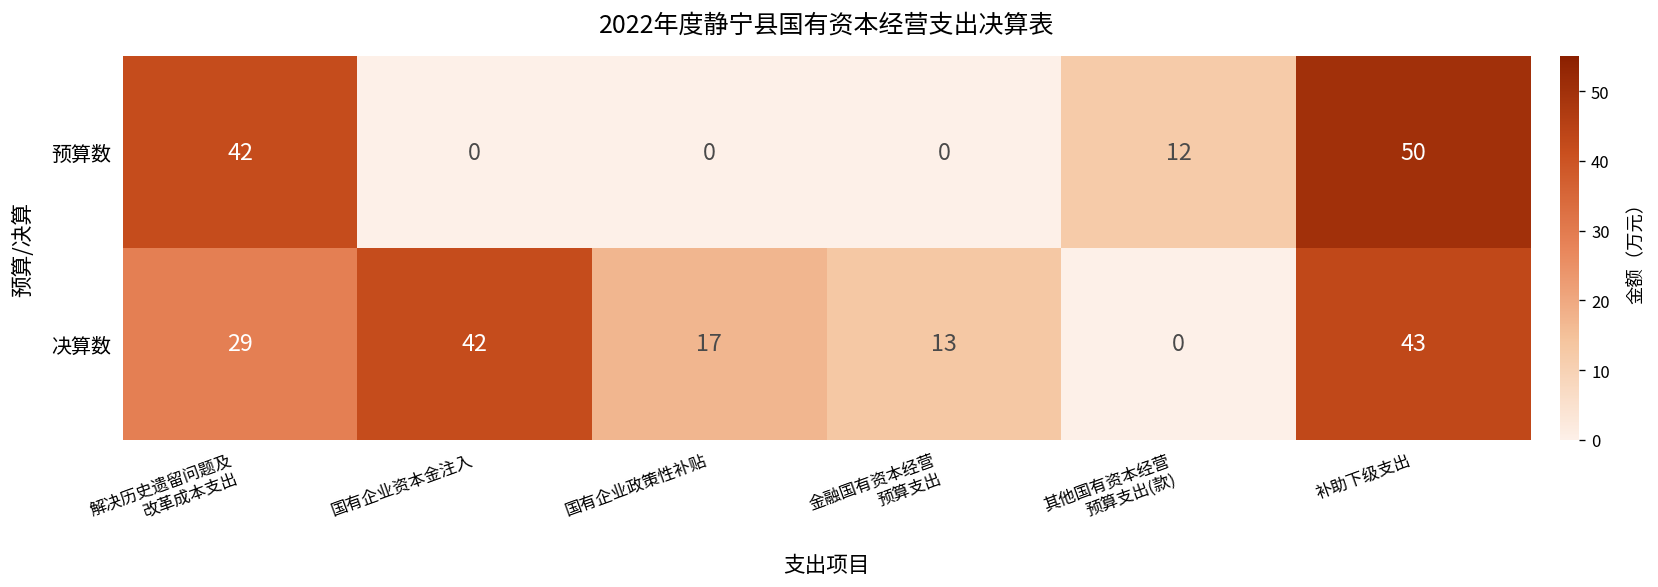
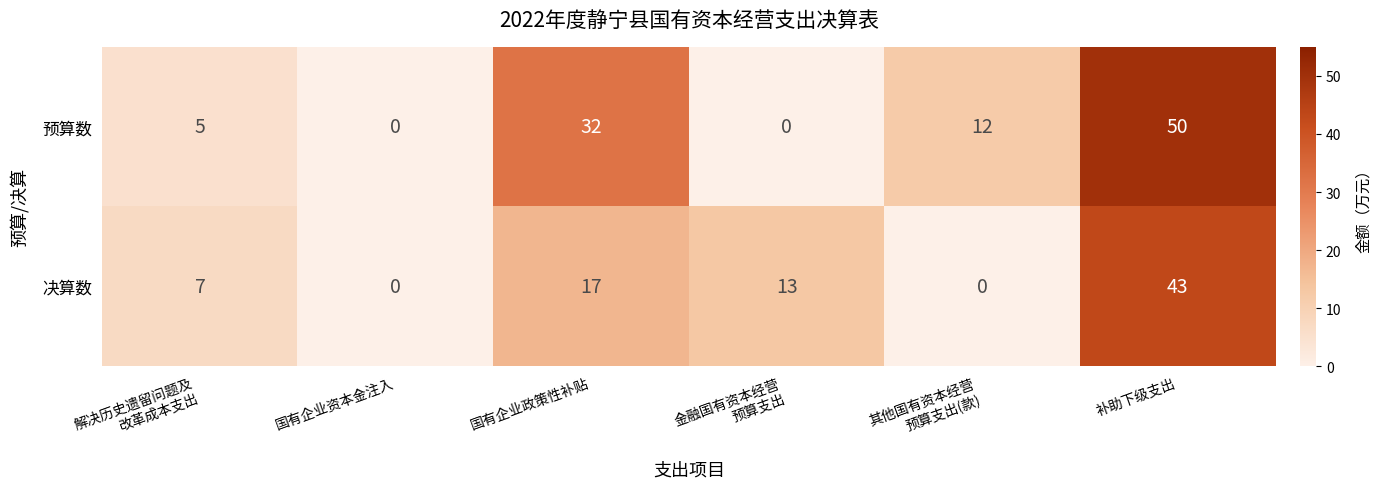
预算数, 解决历史遗留问题及 改革成本支出: 42 -> 5
预算数, 国有企业政策性补贴: 0 -> 32
决算数, 解决历史遗留问题及 改革成本支出: 29 -> 7
决算数, 国有企业资本金注入: 42 -> 0
